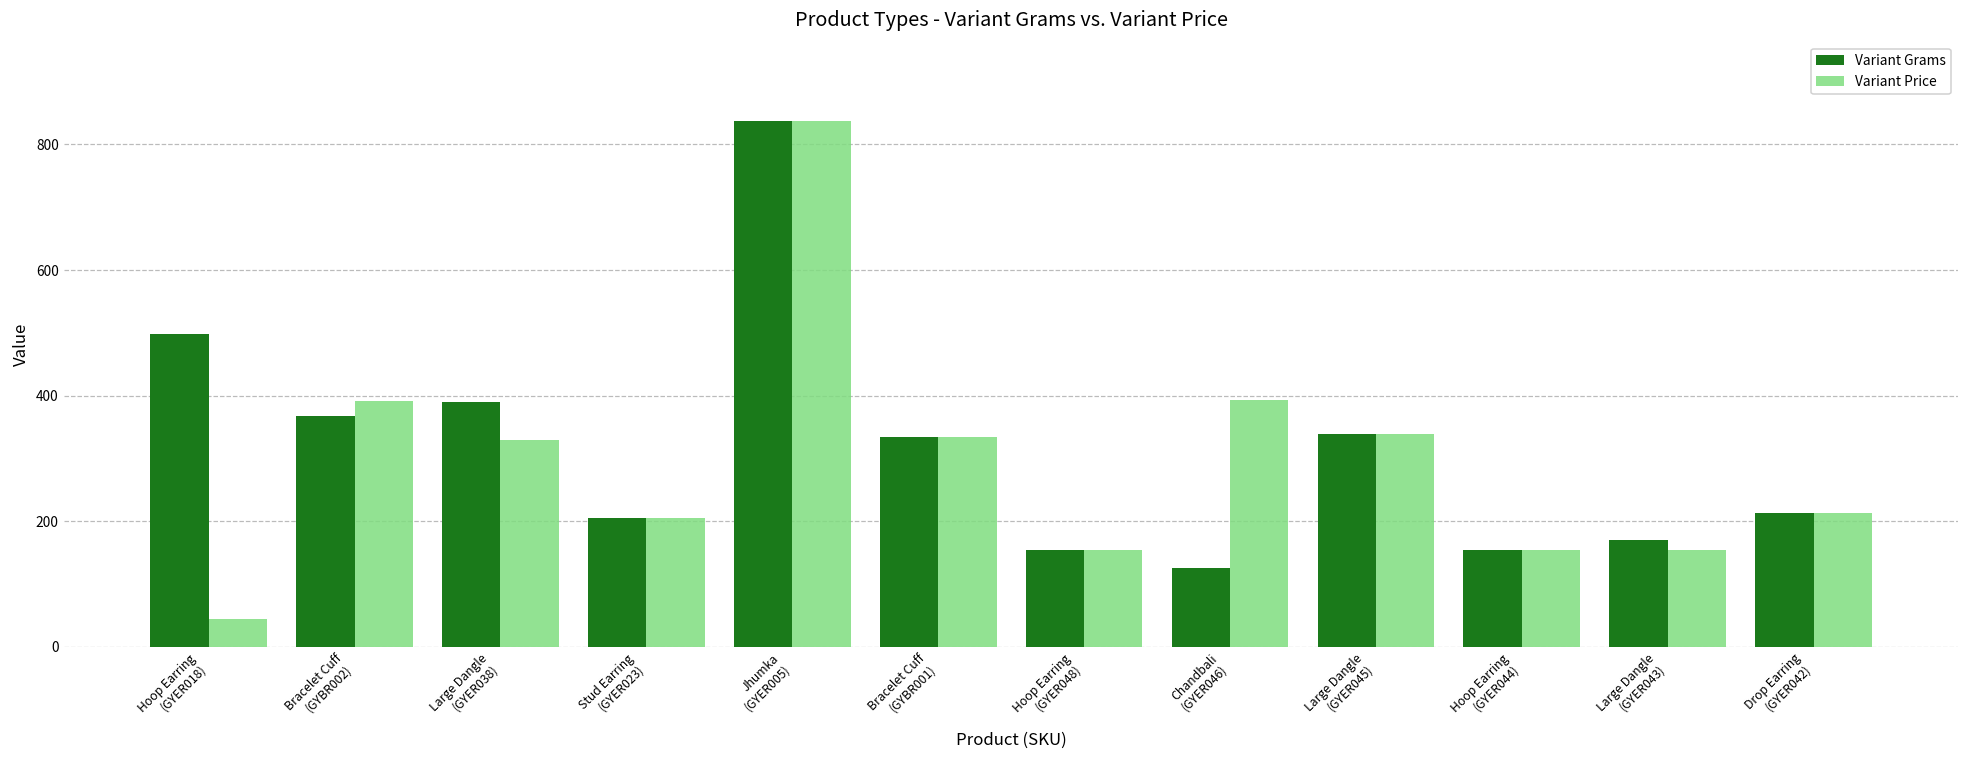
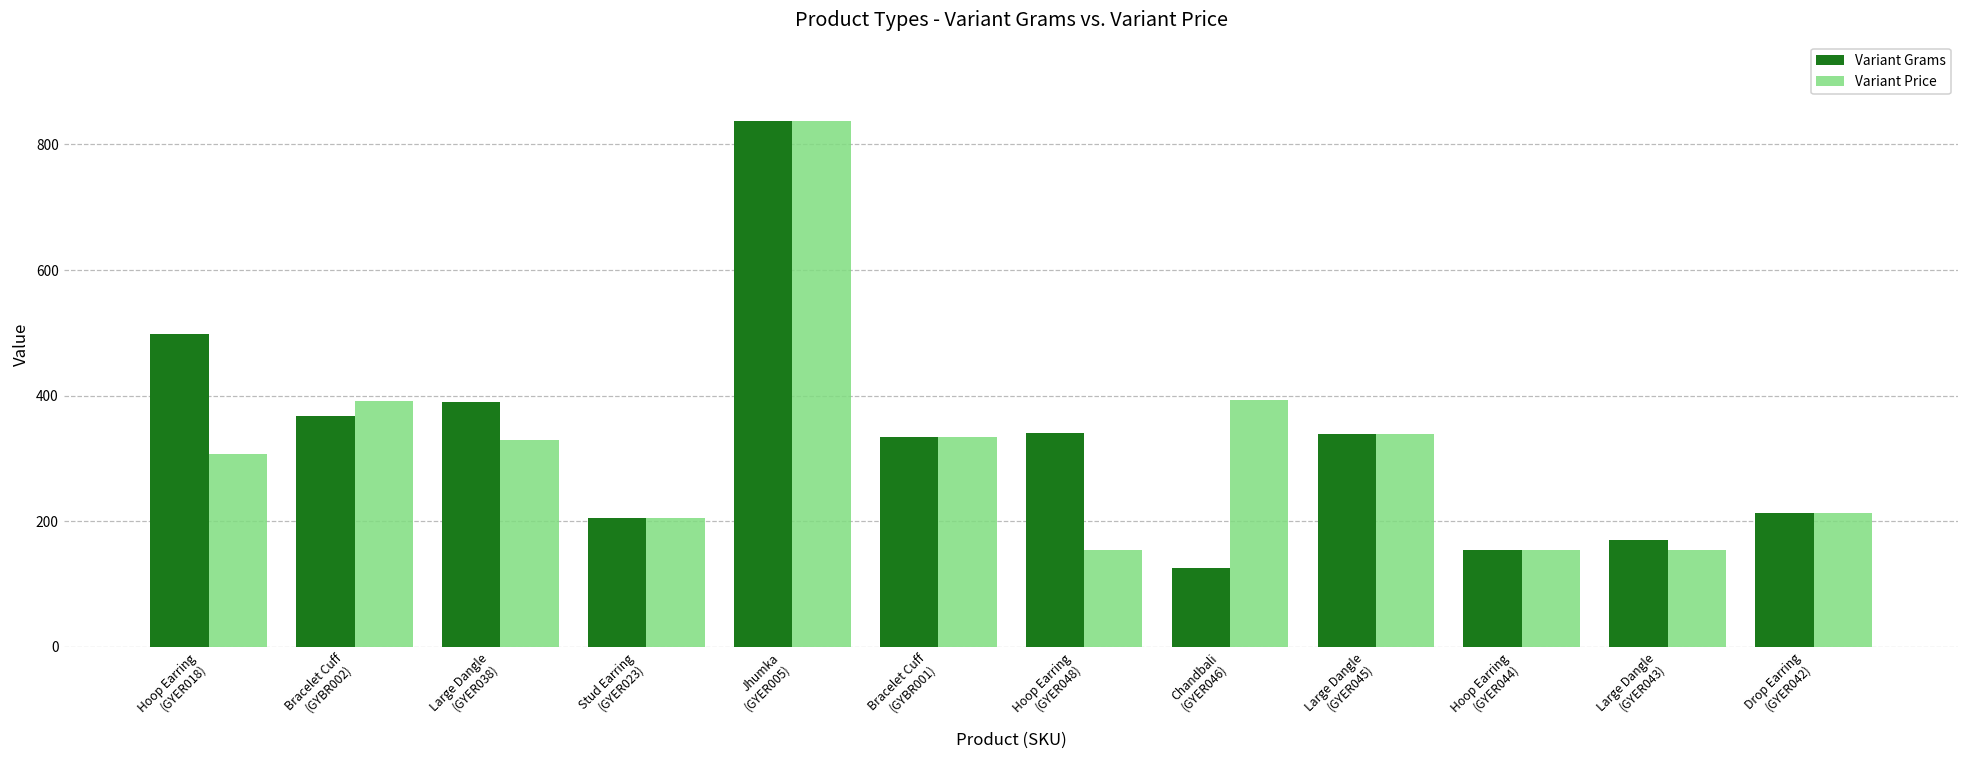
Variant Price, Hoop Earring (GYER018): 40 -> 310
Variant Grams, Hoop Earring (GYER048): 150 -> 340
